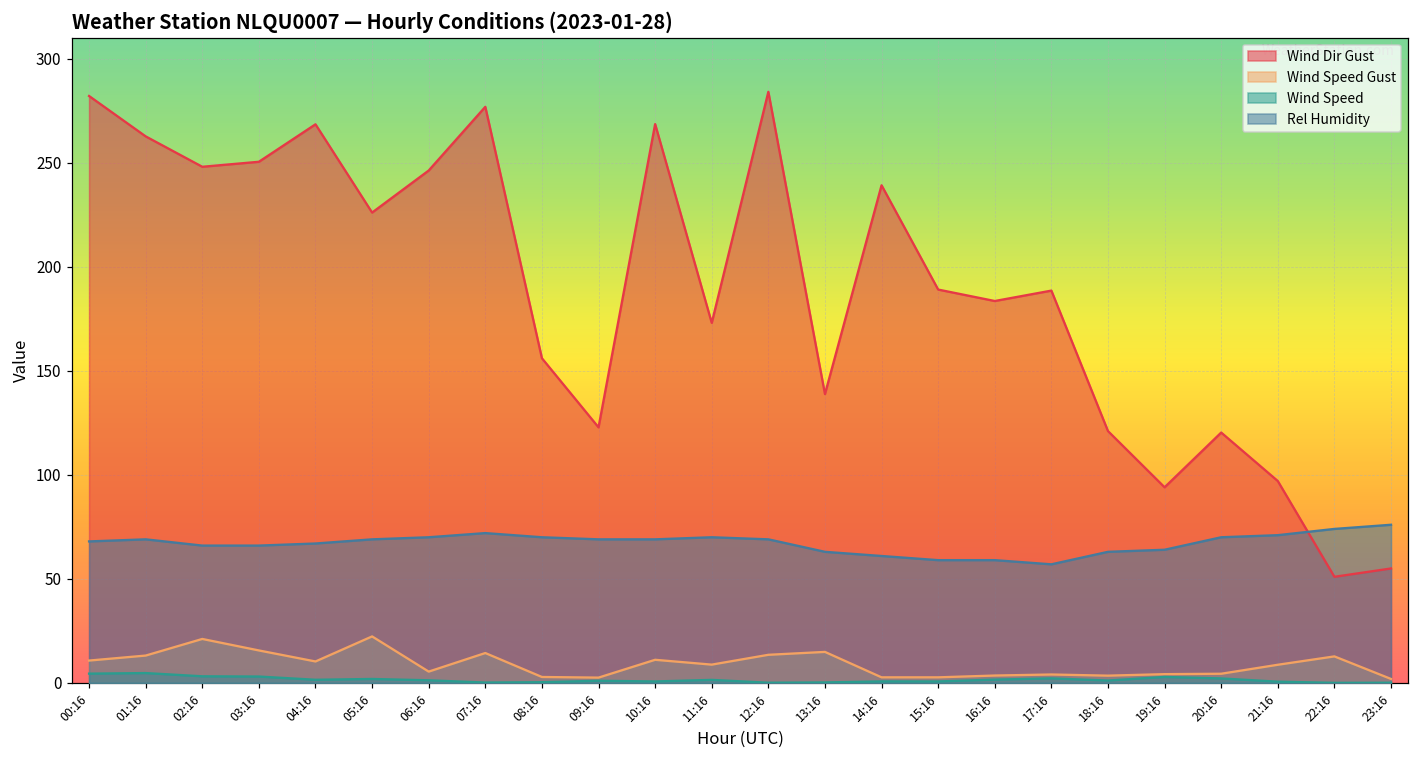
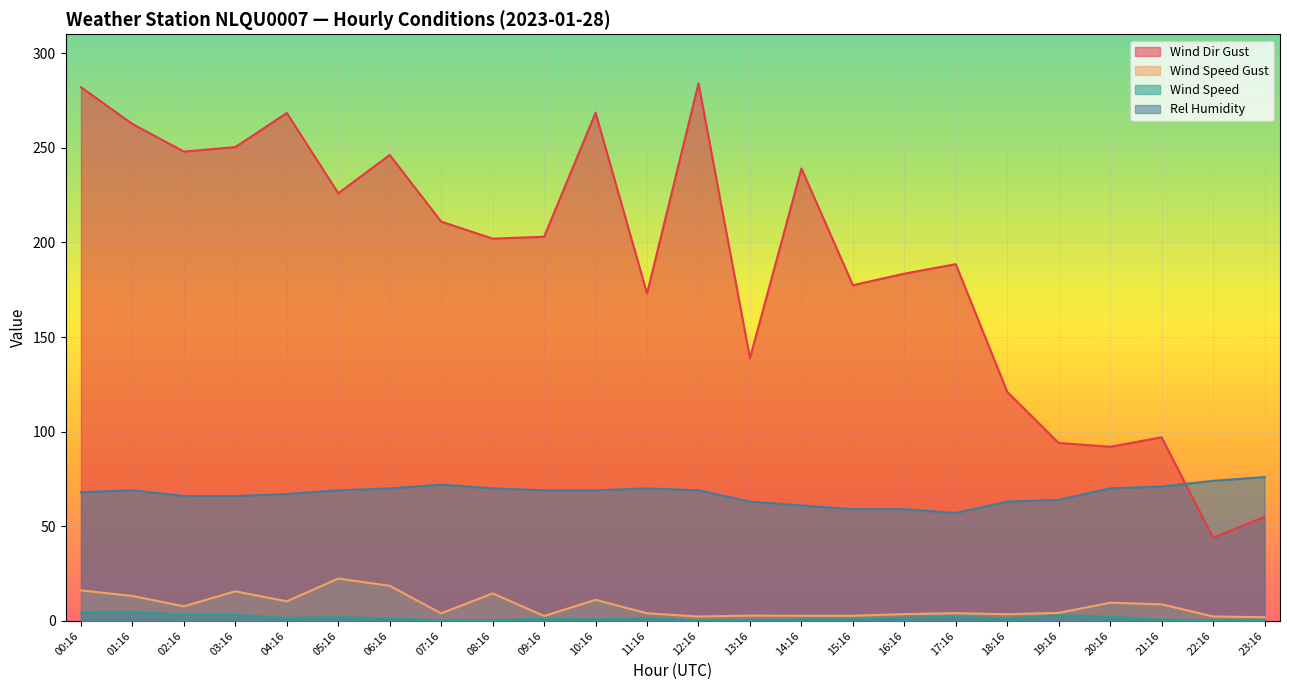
Wind Speed Gust, 00:16: 11 -> 16
Wind Speed Gust, 02:16: 21 -> 8
Wind Speed Gust, 06:16: 5 -> 19
Wind Dir Gust, 07:16: 277 -> 211
Wind Speed Gust, 07:16: 14 -> 4
Wind Dir Gust, 08:16: 156 -> 202
Wind Speed Gust, 08:16: 3 -> 15
Wind Dir Gust, 09:16: 123 -> 203
Wind Speed Gust, 11:16: 9 -> 4
Wind Speed Gust, 12:16: 14 -> 2
Wind Speed Gust, 13:16: 15 -> 3
Wind Dir Gust, 15:16: 189 -> 177
Wind Dir Gust, 20:16: 120 -> 92
Wind Speed Gust, 20:16: 4 -> 10
Wind Dir Gust, 22:16: 51 -> 44
Wind Speed Gust, 22:16: 13 -> 2
